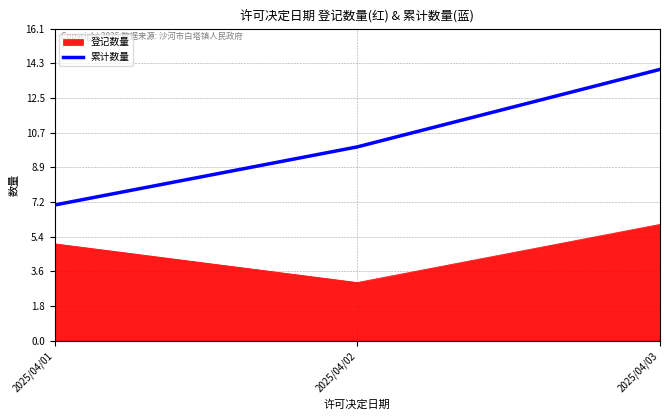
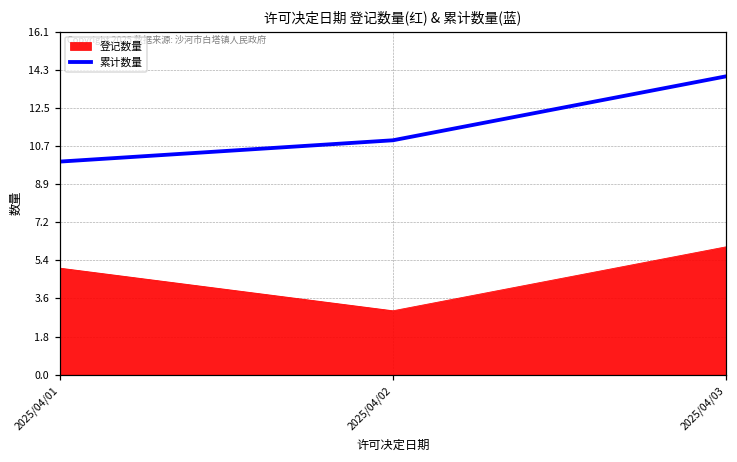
累计数量, 2025/04/01: 7 -> 10
累计数量, 2025/04/02: 10 -> 11
